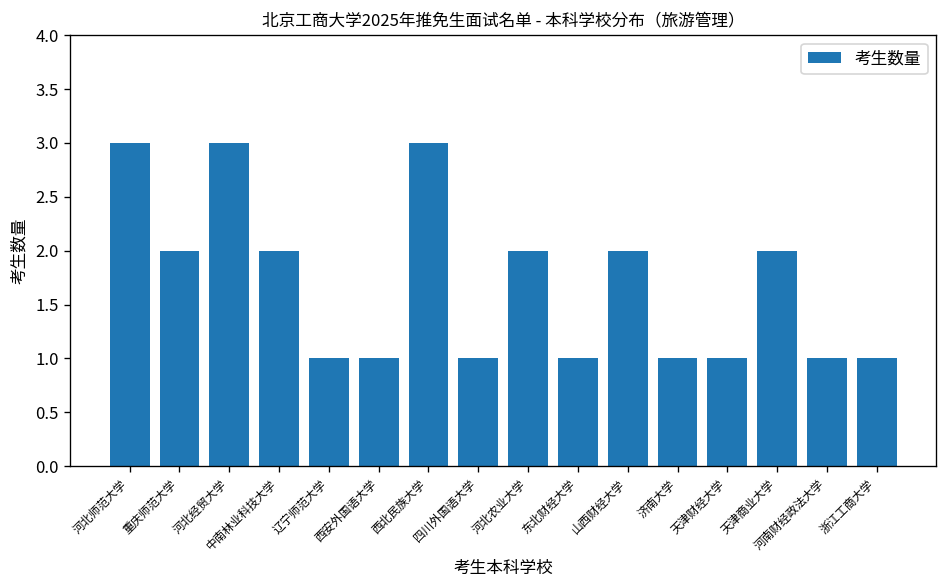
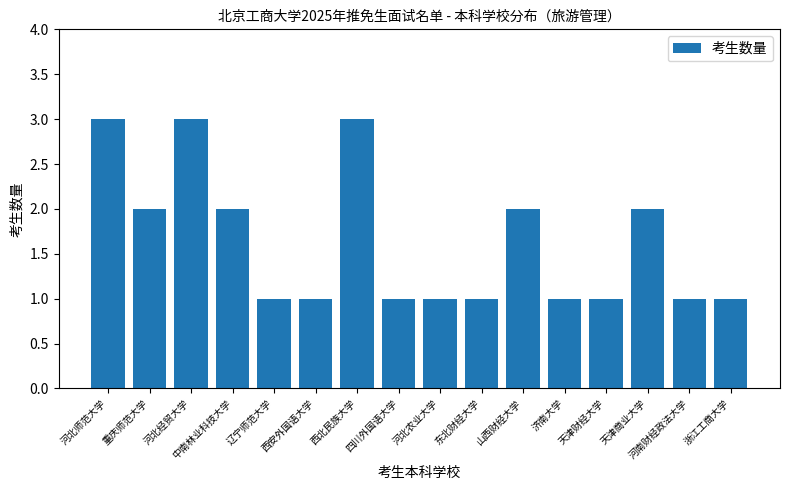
河北农业大学: 2 -> 1
